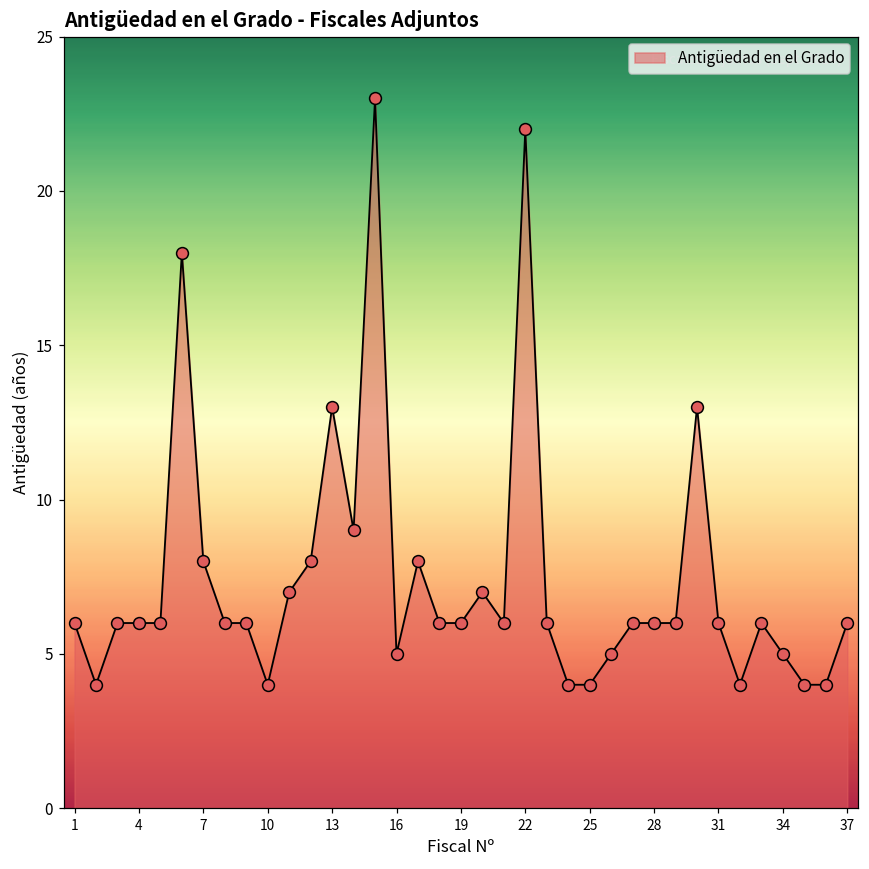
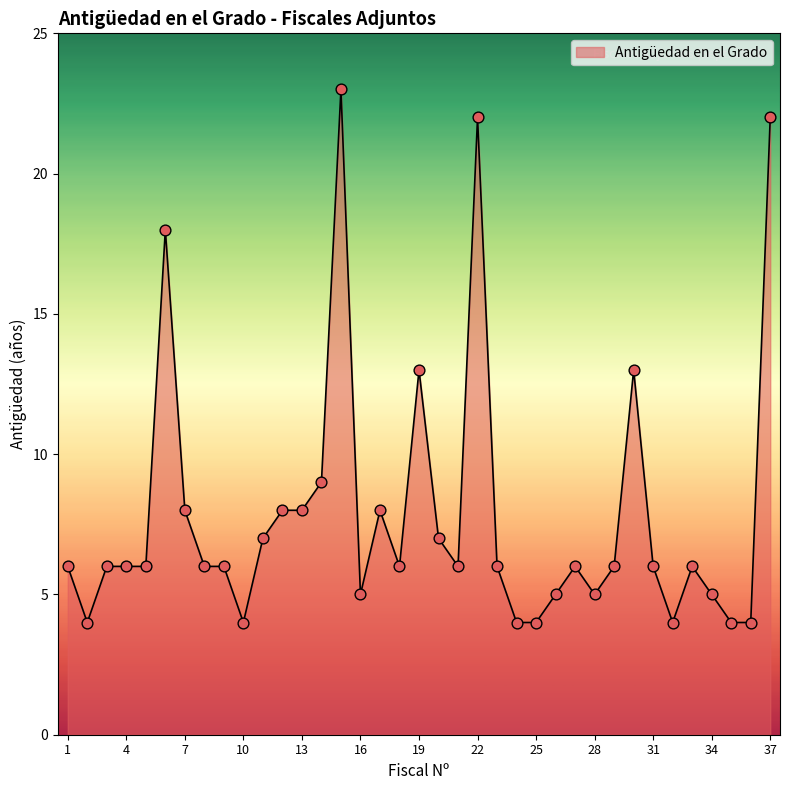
13: 13 -> 8
19: 6 -> 13
28: 6 -> 5
37: 6 -> 22
